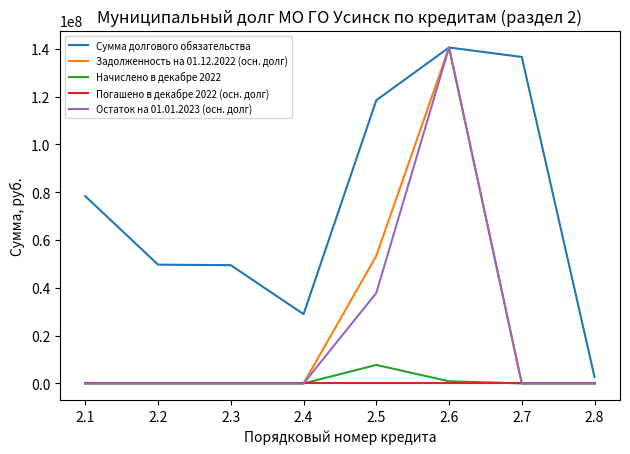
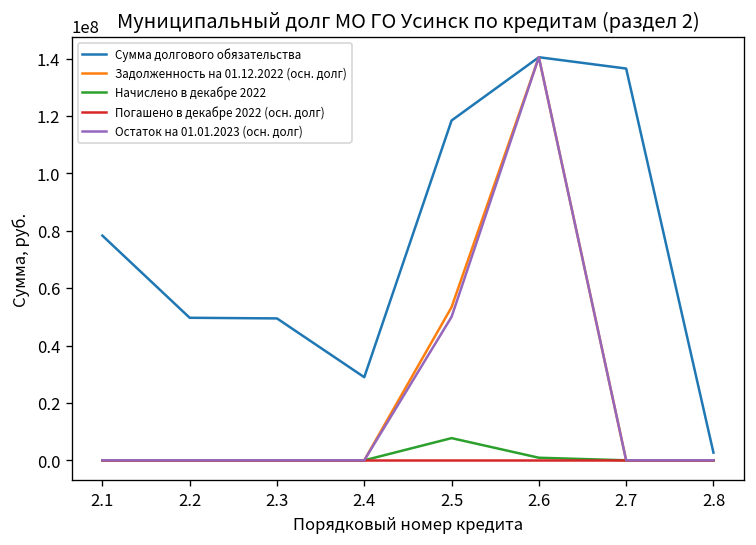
Остаток на 01.01.2023 (осн. долг), 2.5: 38000000 -> 50000000
